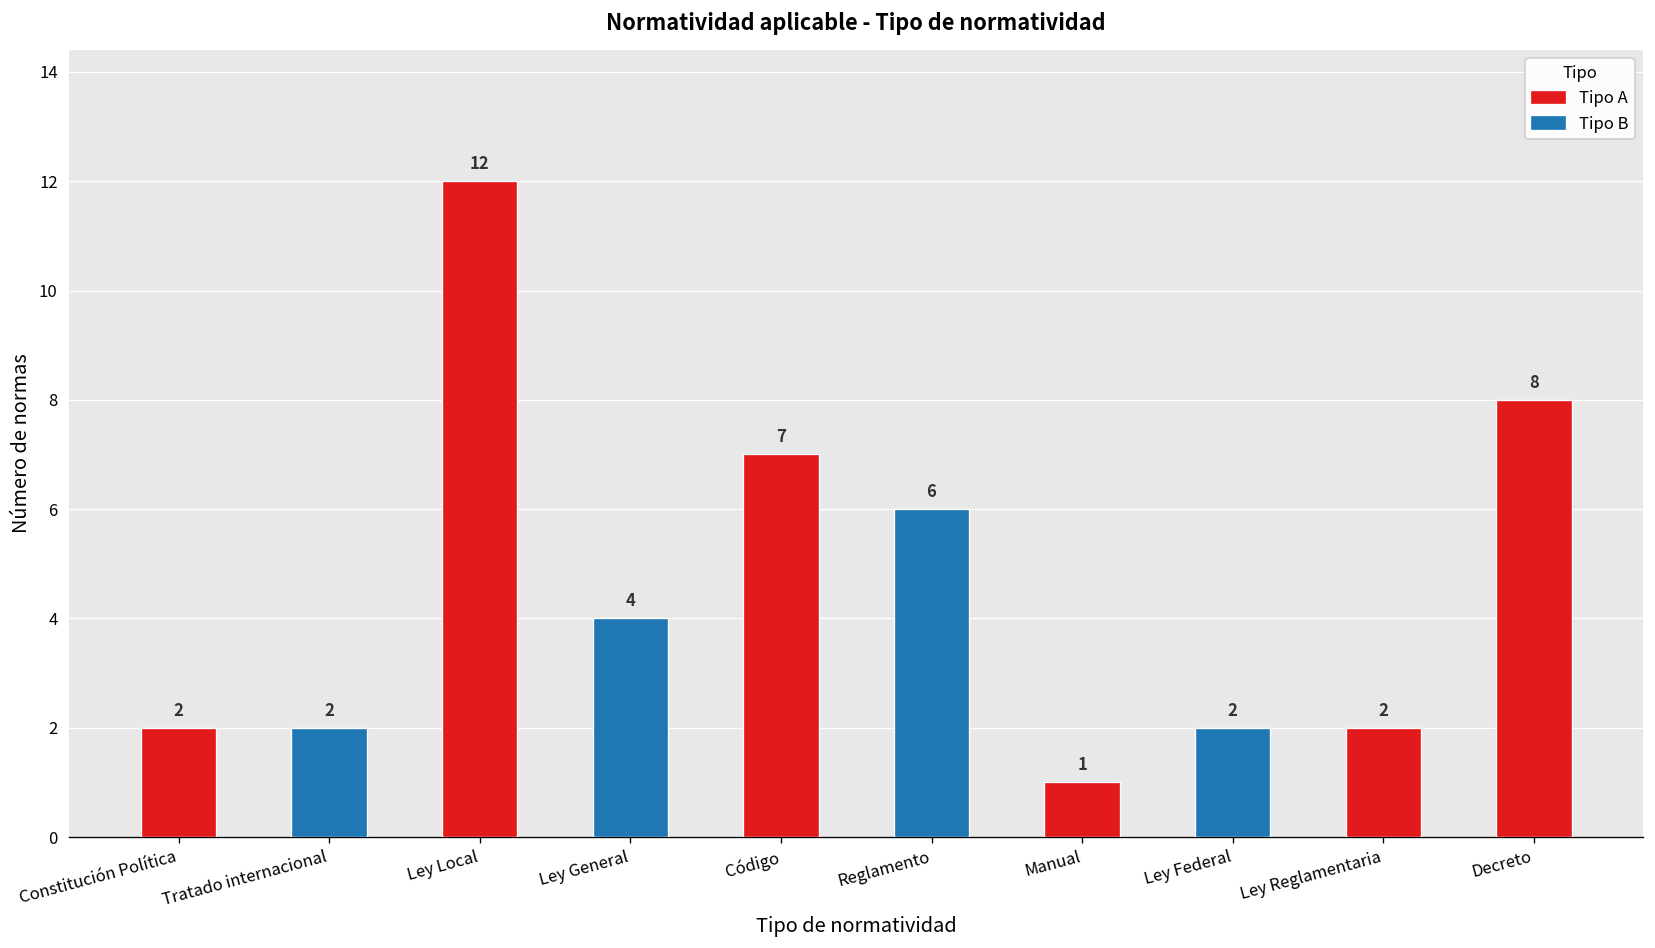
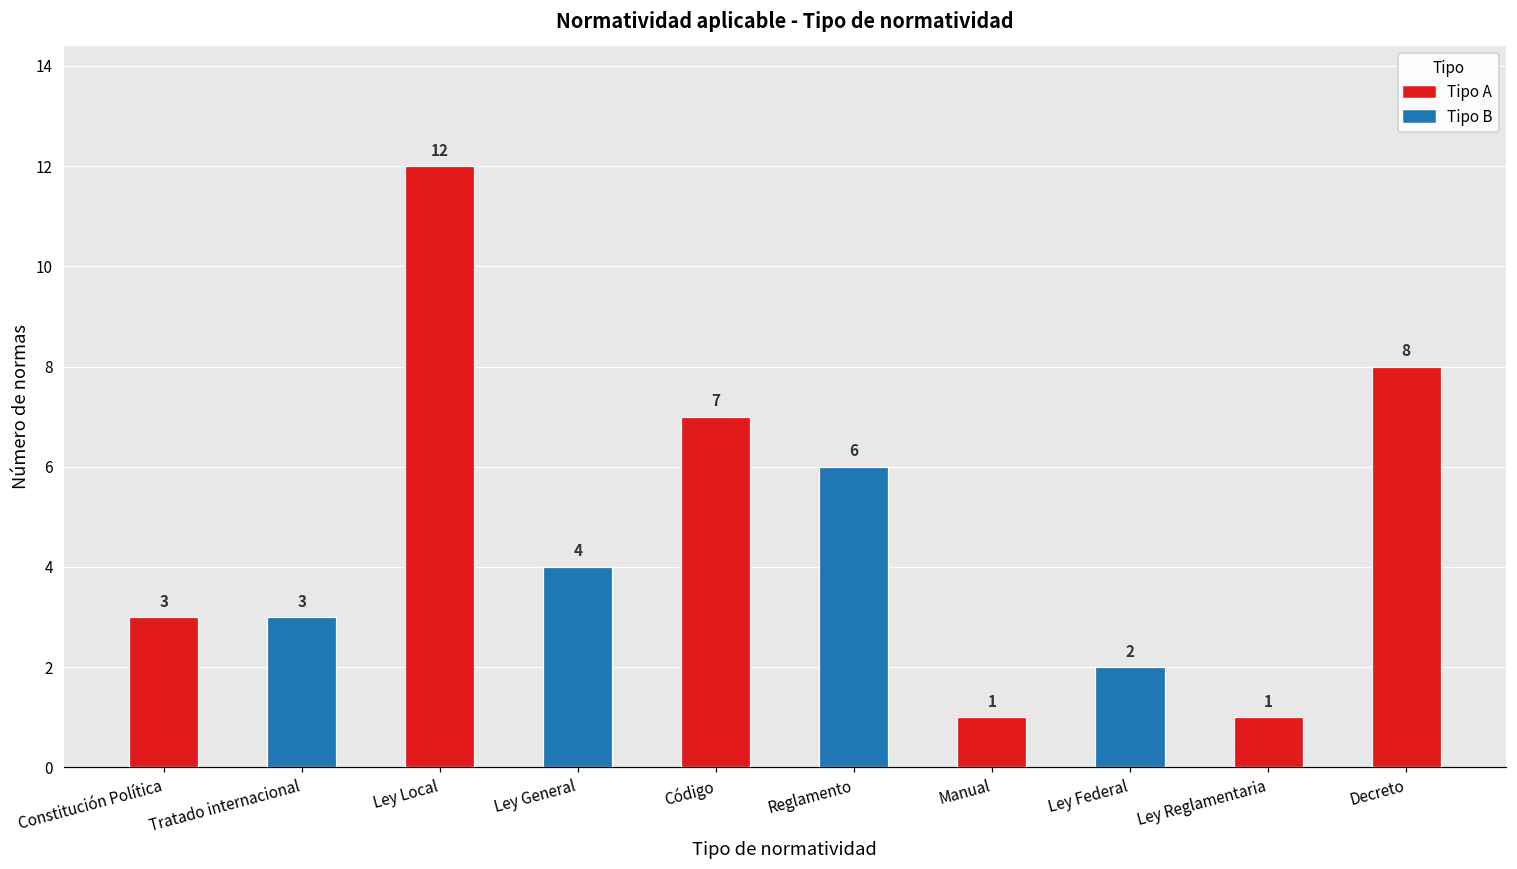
Constitución Política: 2 -> 3
Tratado internacional: 2 -> 3
Ley Reglamentaria: 2 -> 1
